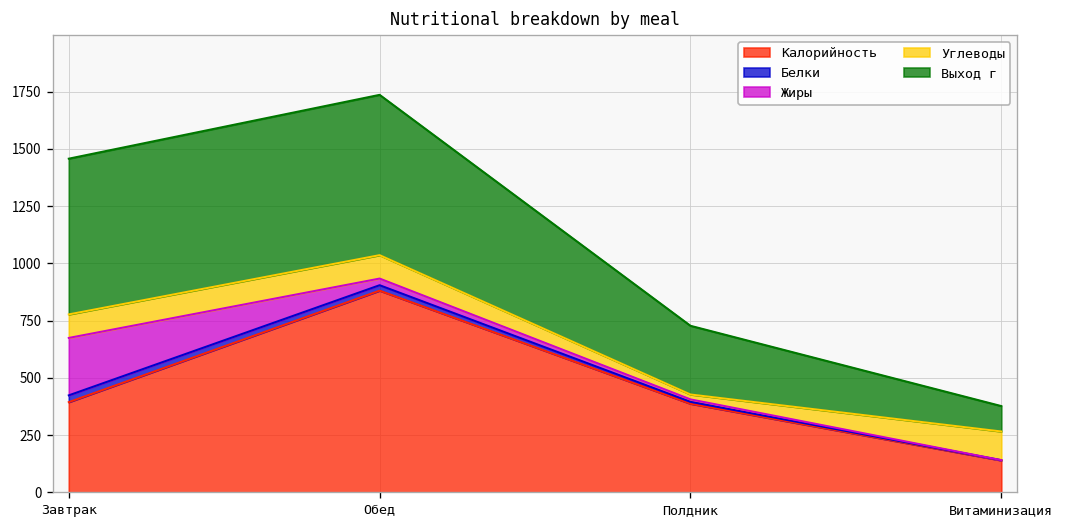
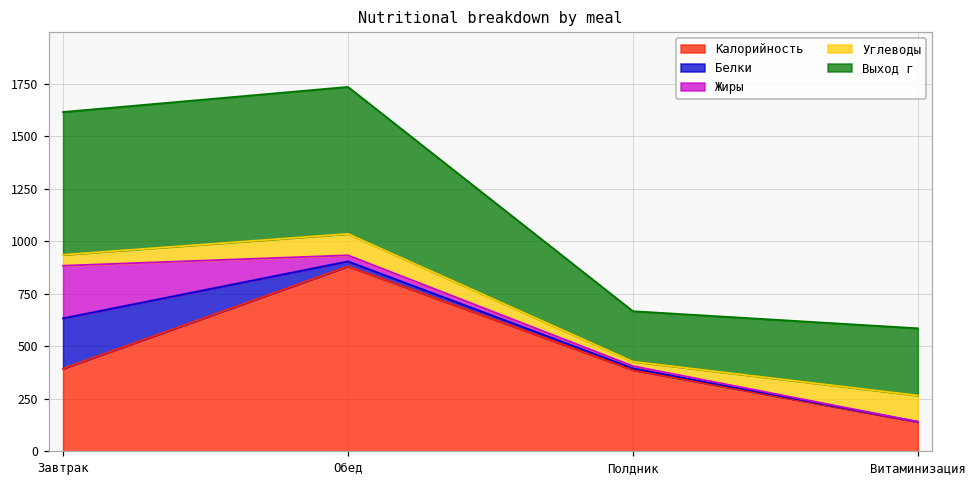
Белки, Завтрак: 30 -> 240
Углеводы, Завтрак: 100 -> 50
Выход г, Полдник: 300 -> 240
Выход г, Витаминизация: 110 -> 320
